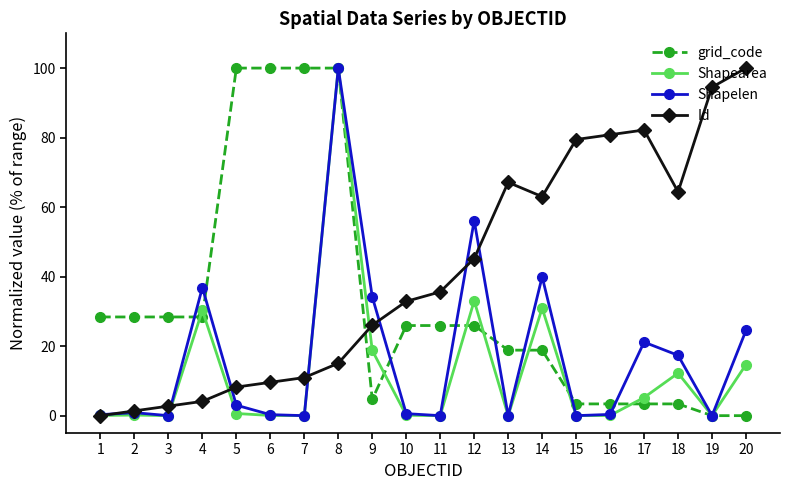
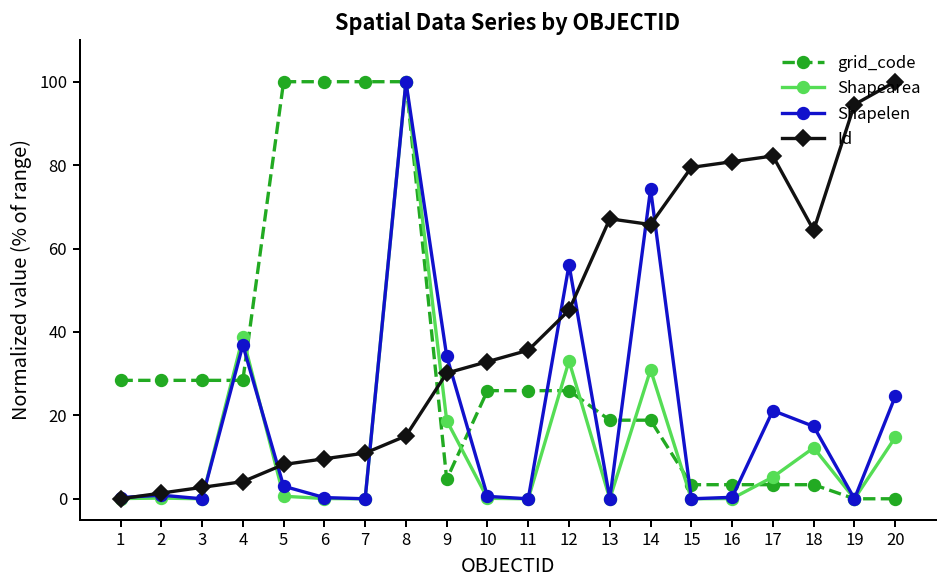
Shapearea, 4: 30 -> 39
Id, 9: 26 -> 30
Shapelen, 14: 40 -> 74
Id, 14: 63 -> 66
